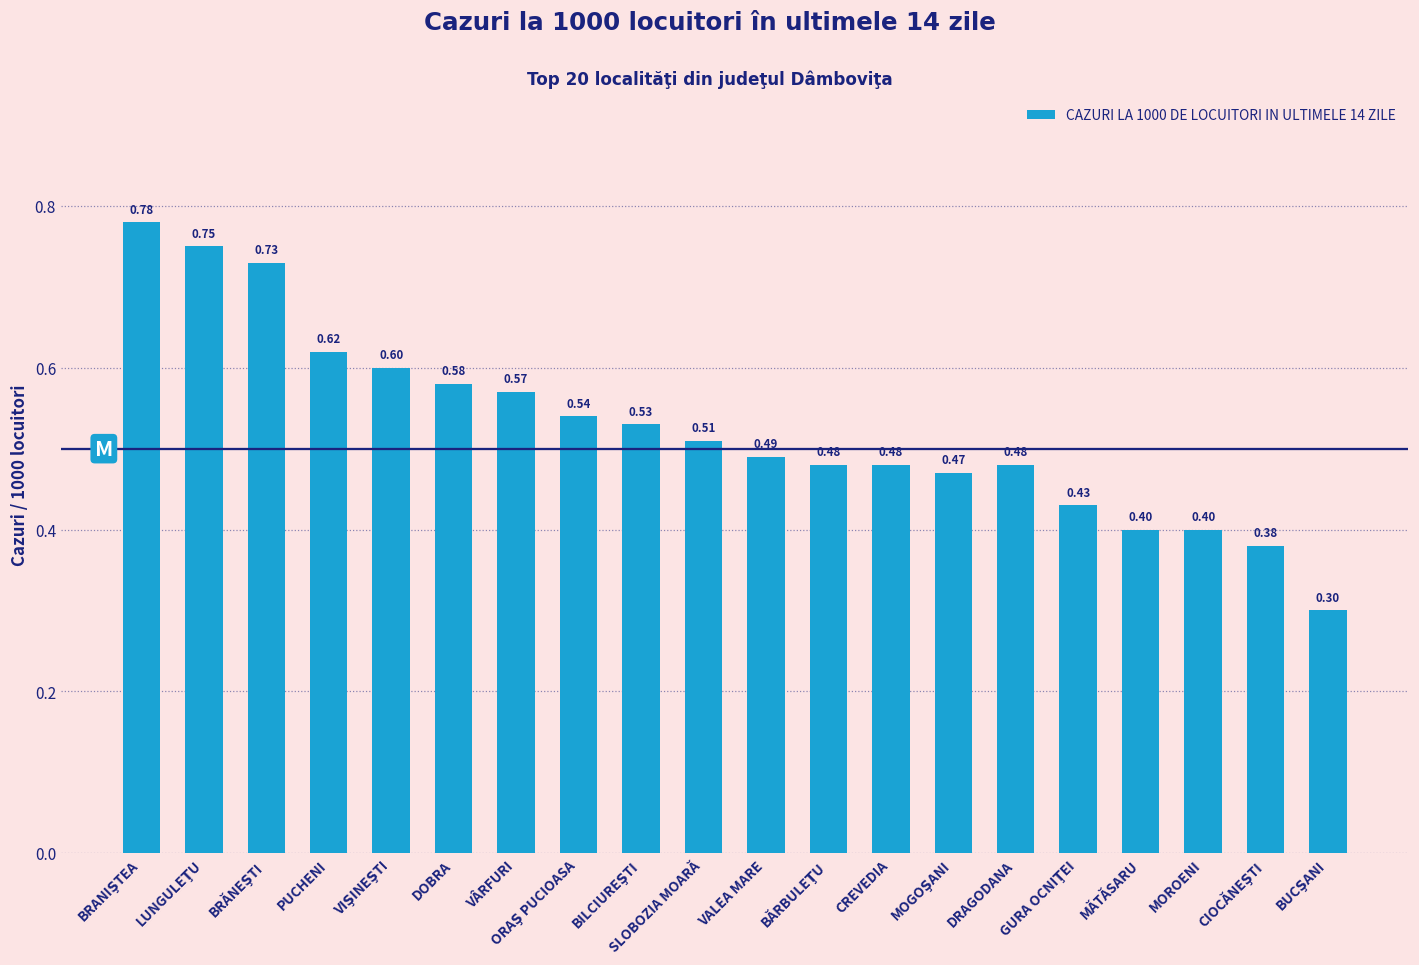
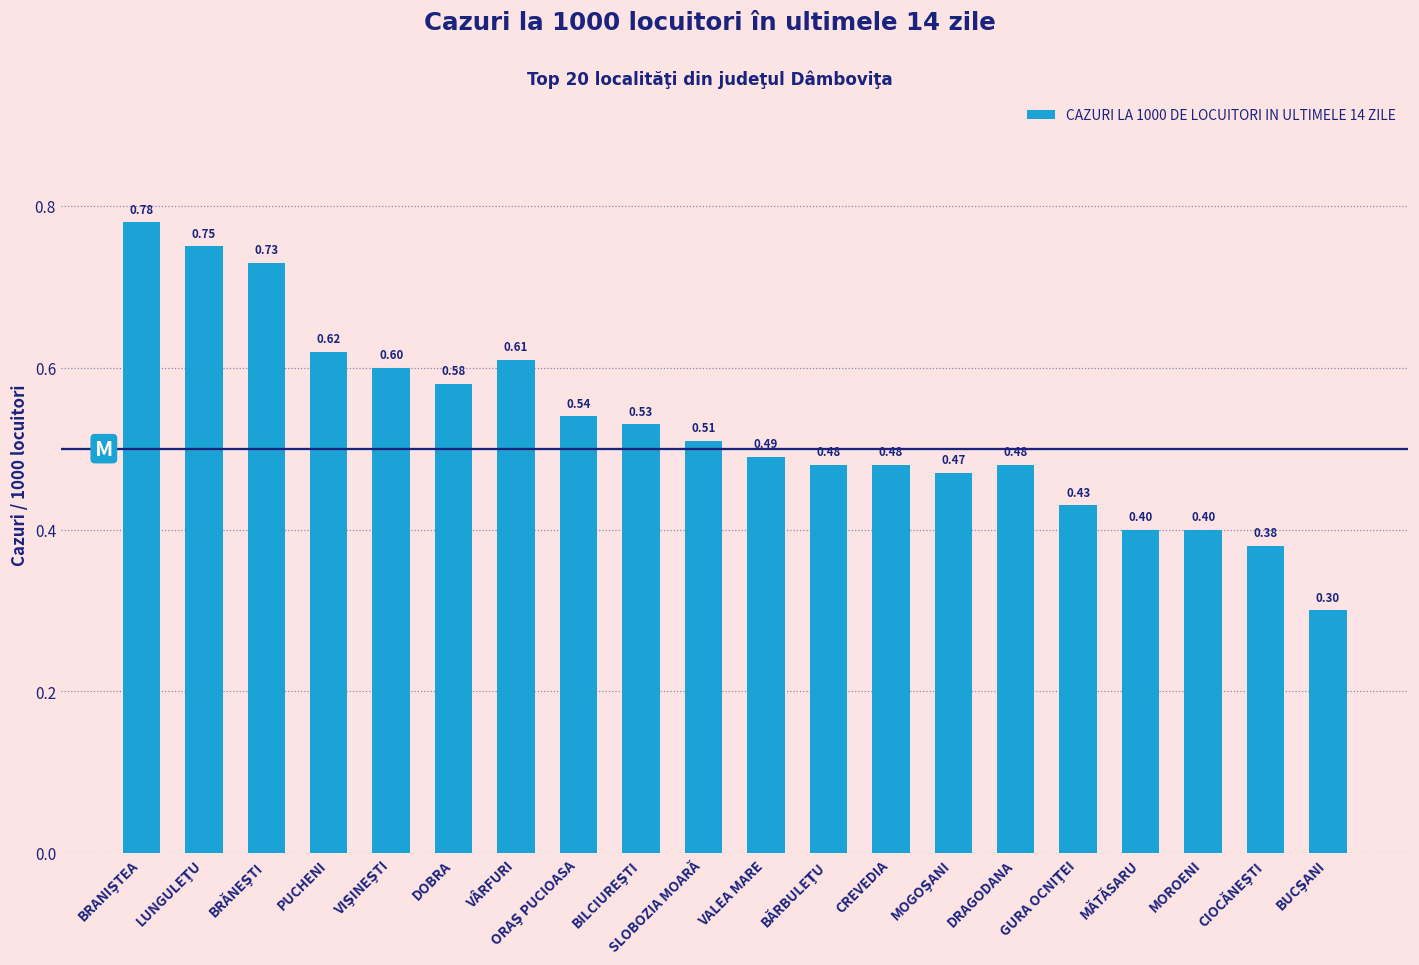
VÂRFURI: 0.57 -> 0.61
